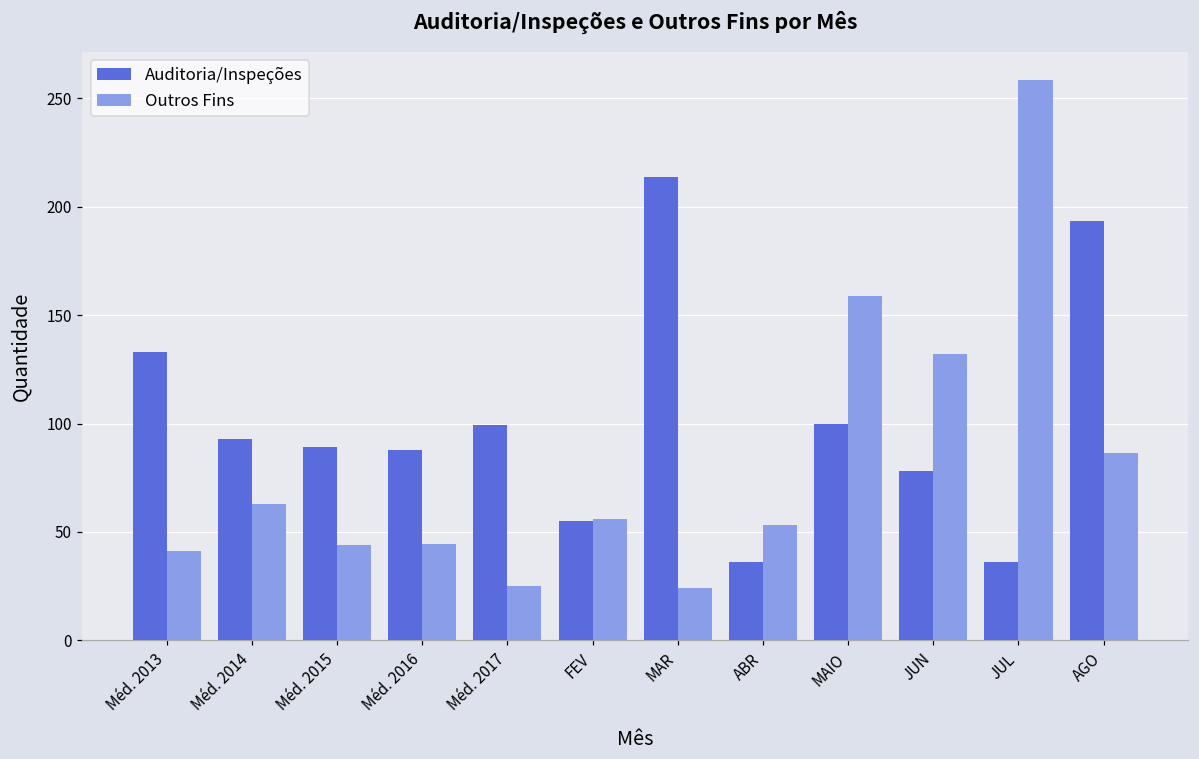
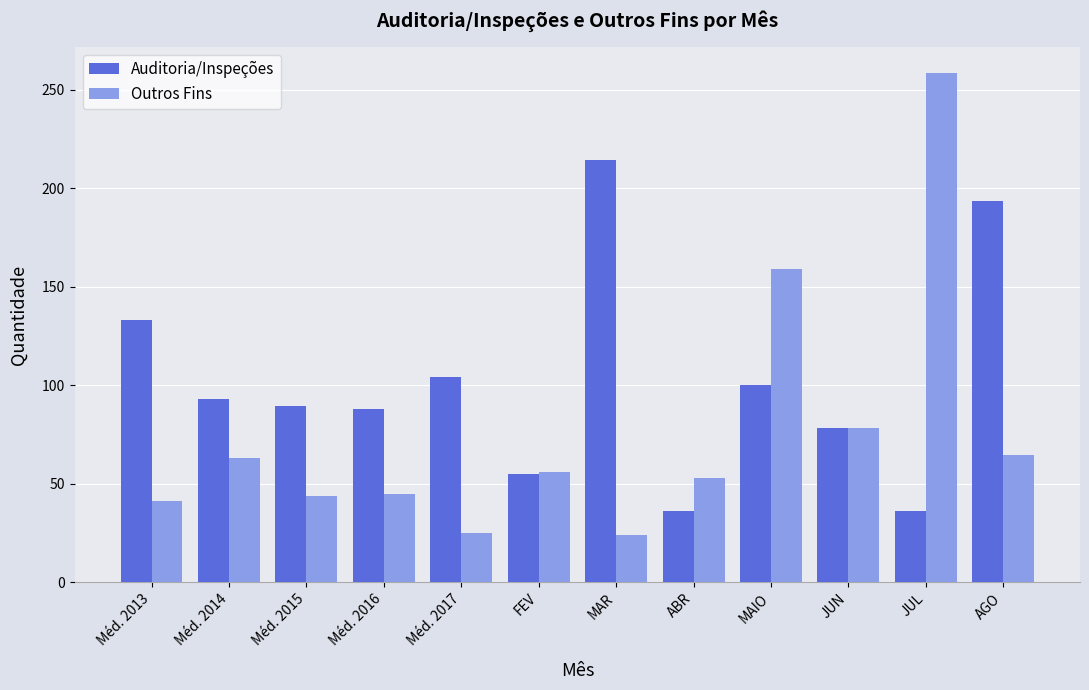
Auditoria/Inspeções, Méd. 2017: 100 -> 104
Outros Fins, JUN: 132 -> 78
Outros Fins, AGO: 87 -> 64
